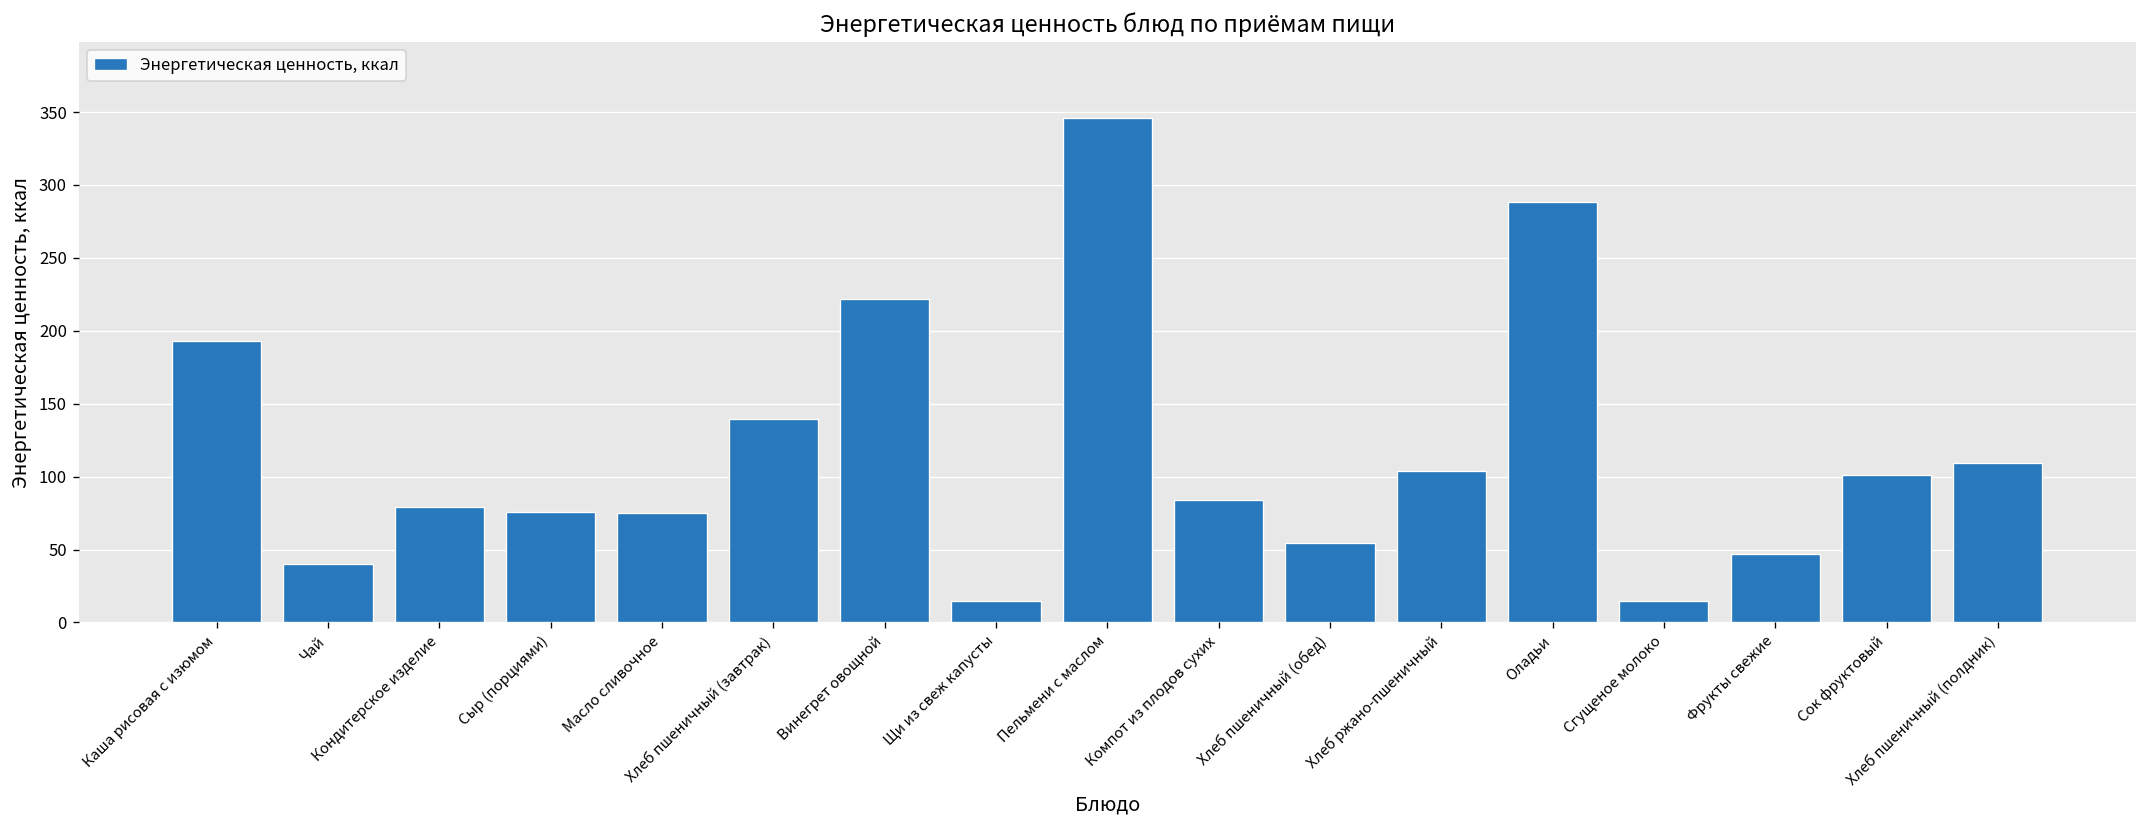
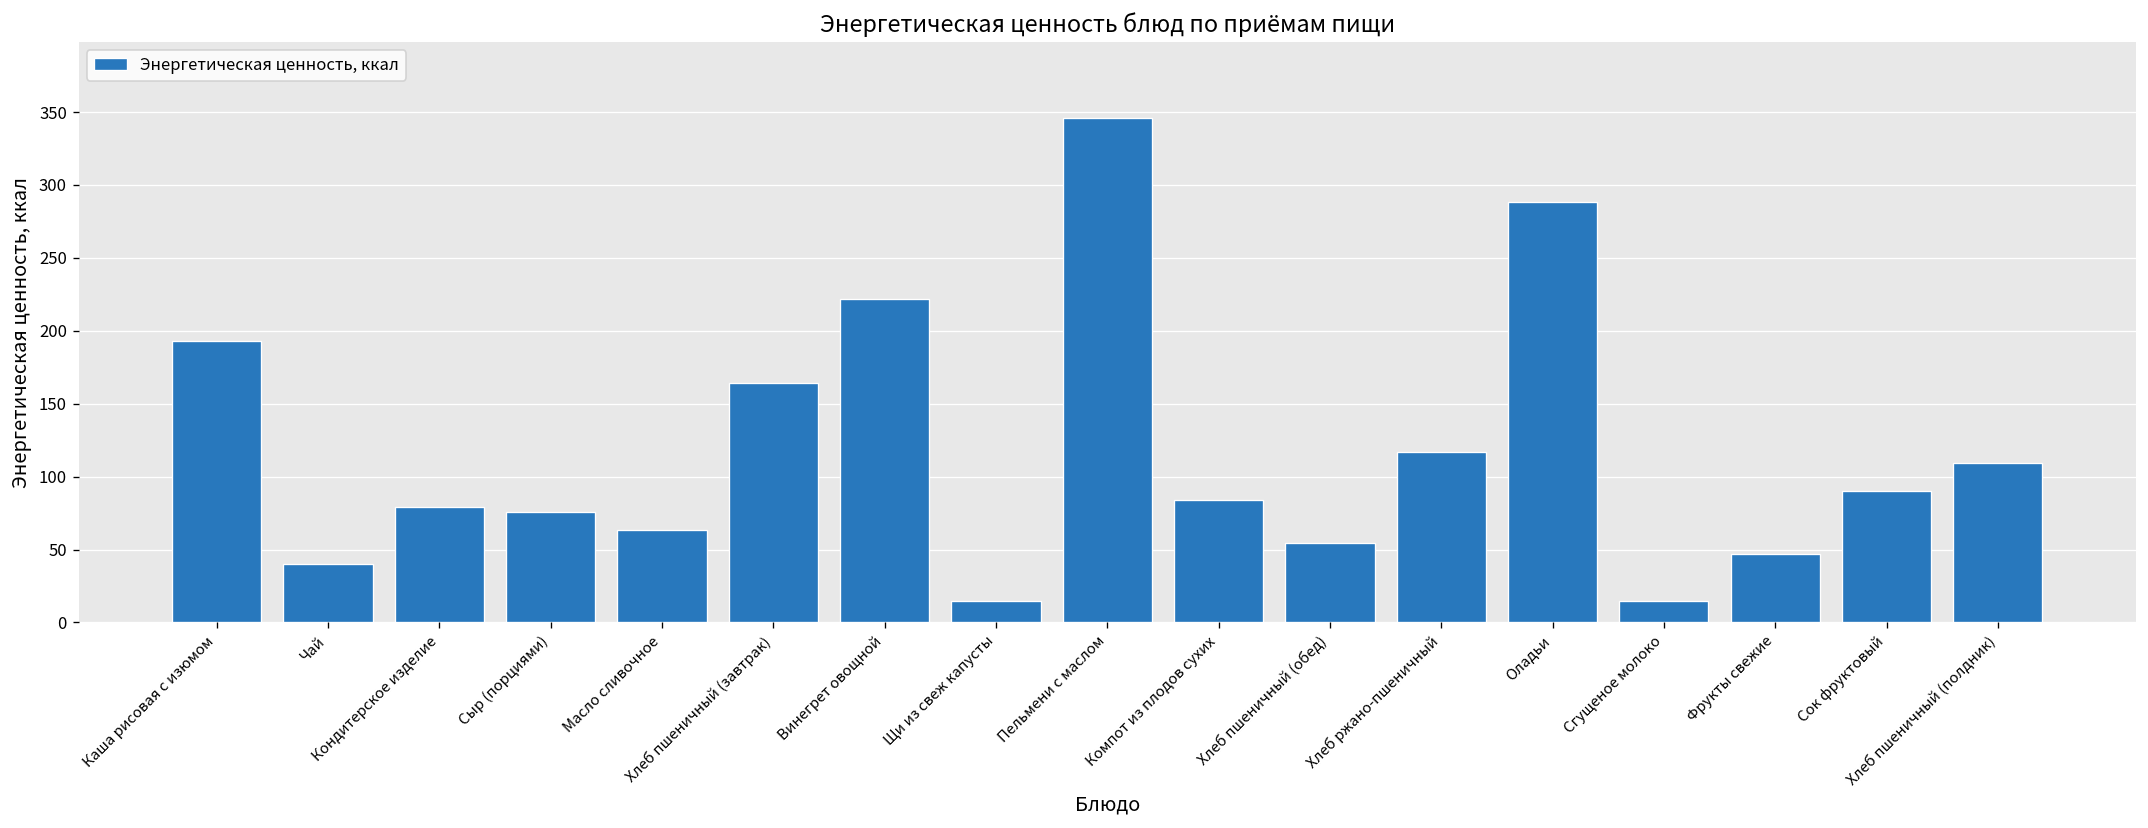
Масло сливочное: 75 -> 63
Хлеб пшеничный (завтрак): 139 -> 164
Хлеб ржано-пшеничный: 104 -> 117
Сок фруктовый: 101 -> 90
